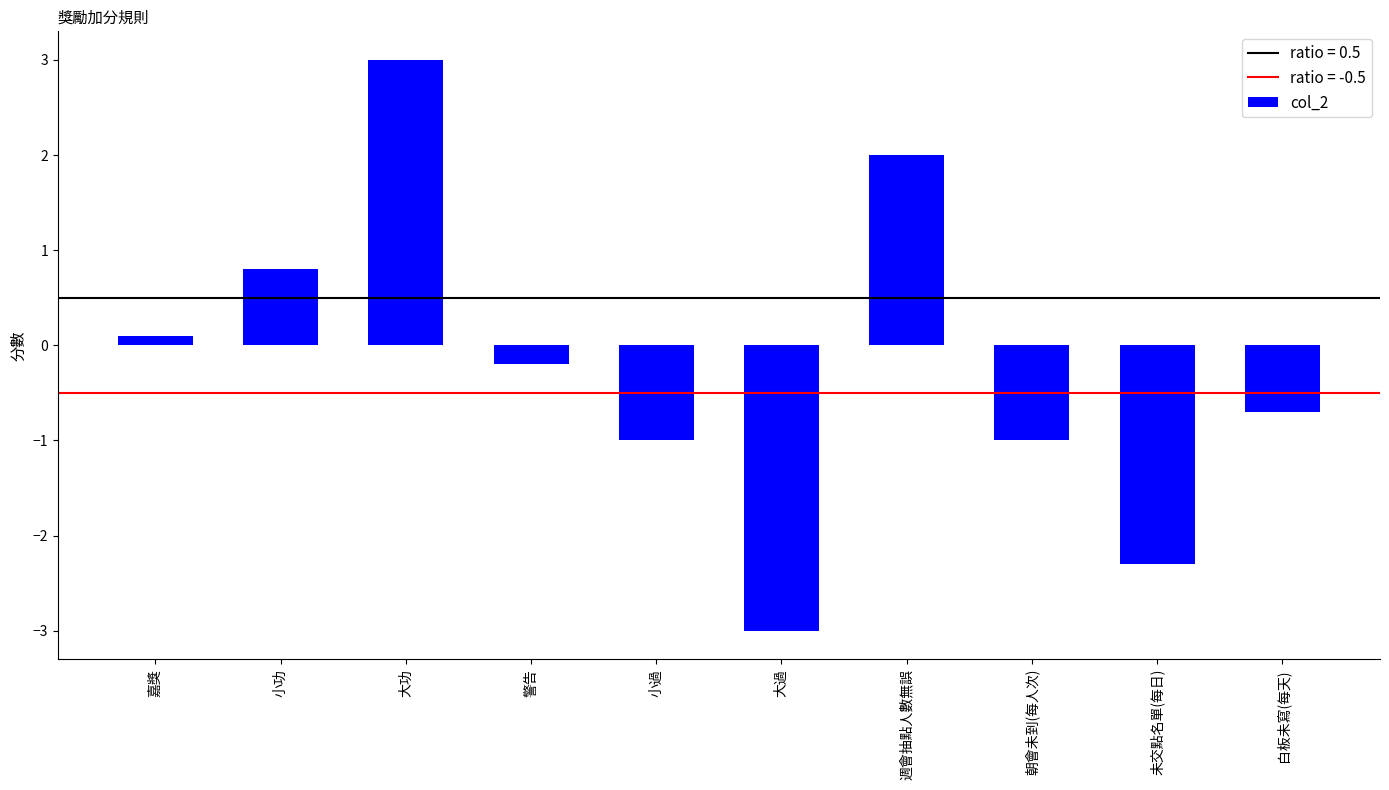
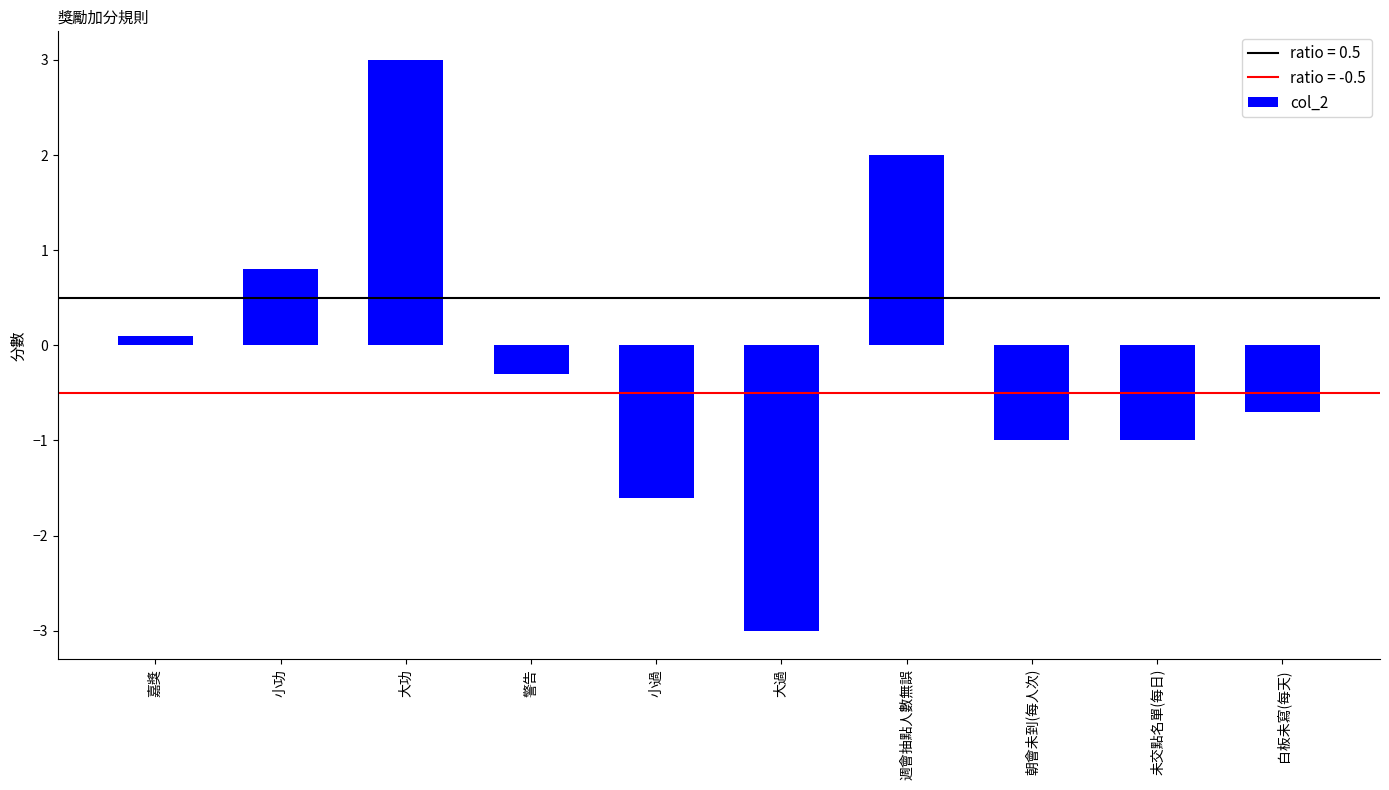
警告: -0.2 -> -0.3
小過: -1.0 -> -1.6
未交點名單(每日): -2.3 -> -1.0
